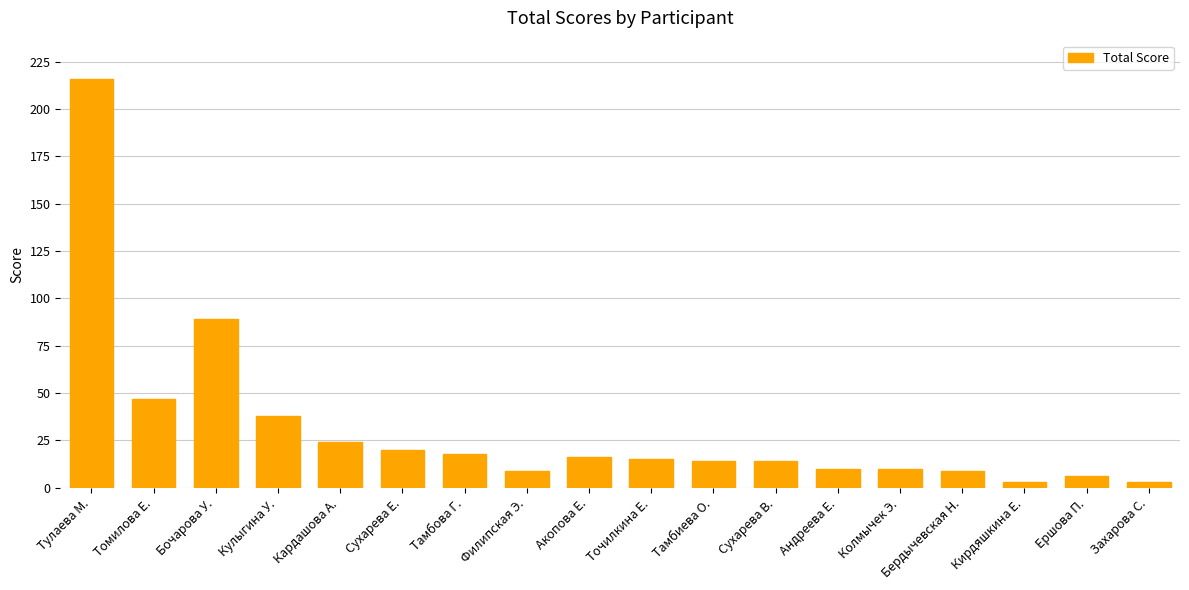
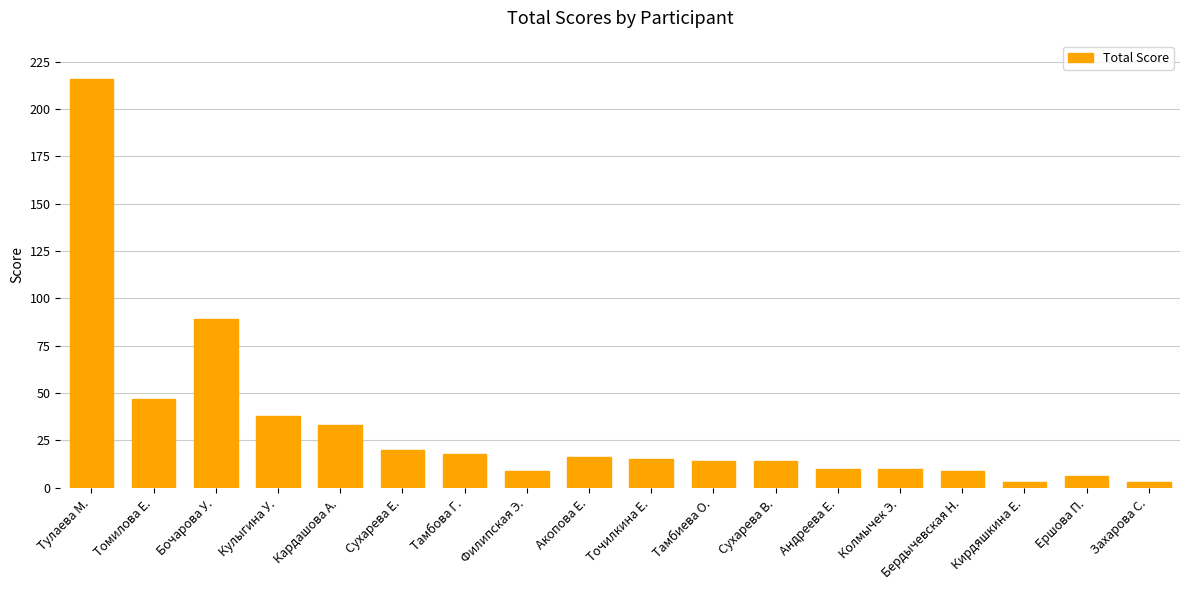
Кардашова А.: 24 -> 33
